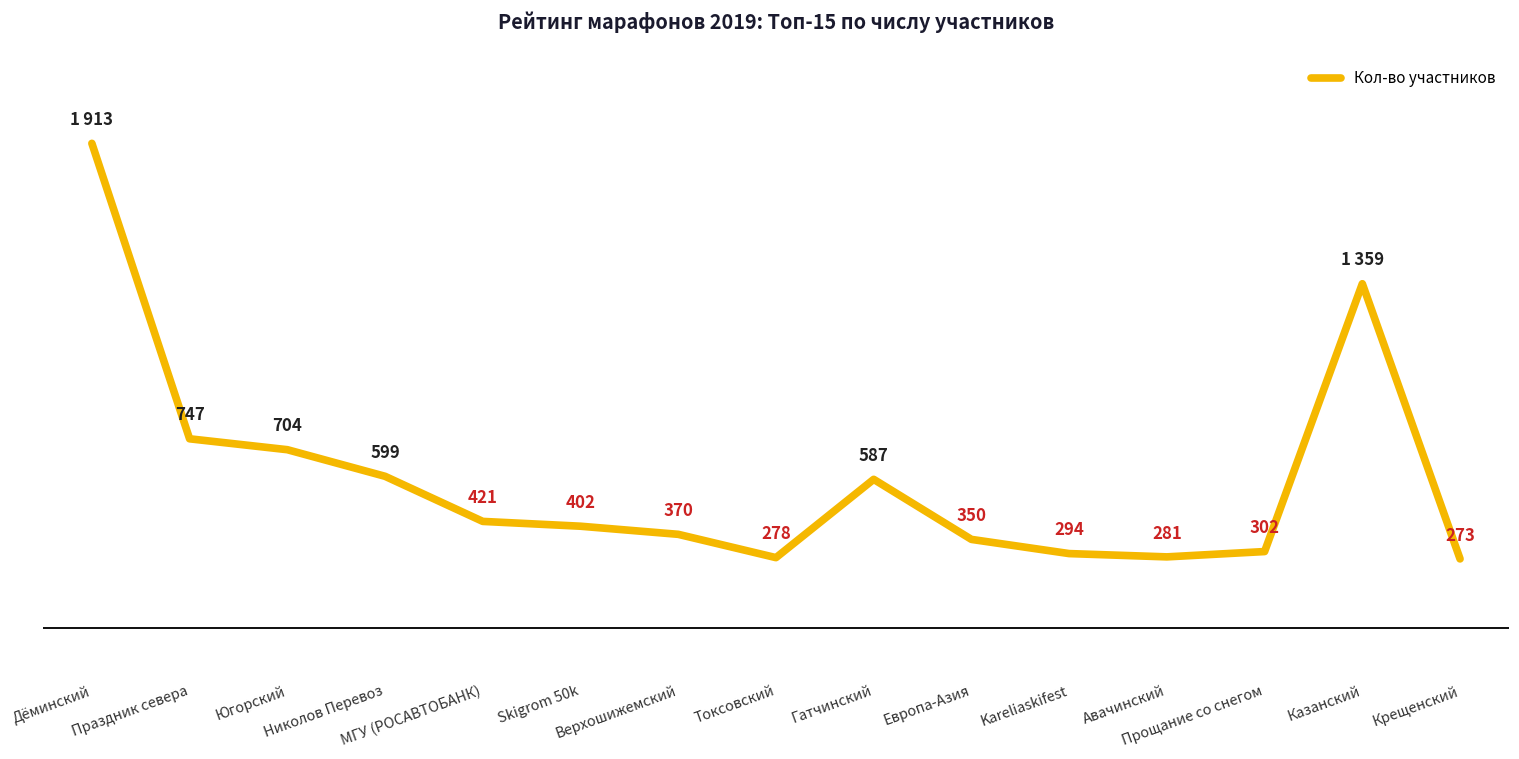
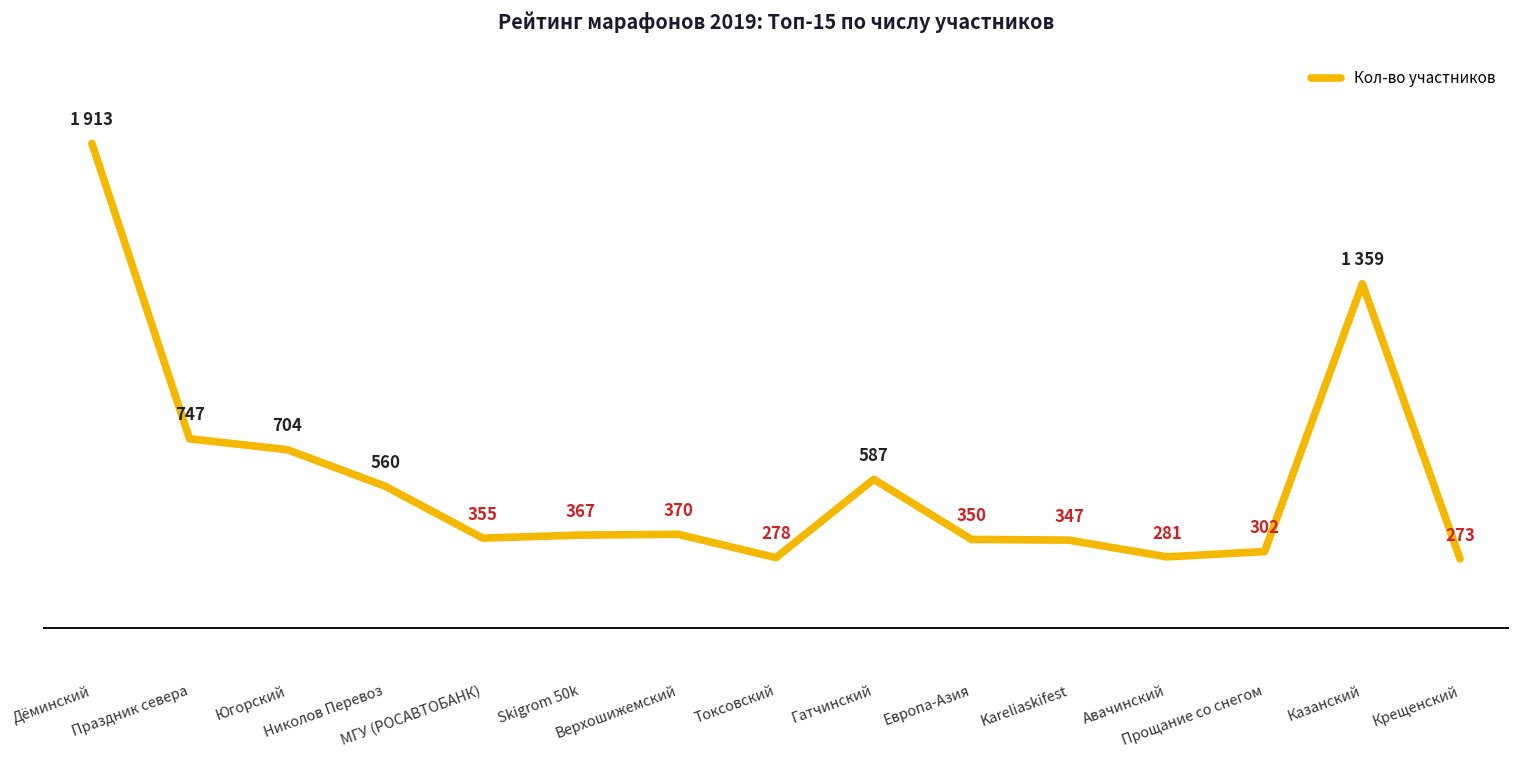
Николов Перевоз: 599 -> 560
МГУ (РОСАВТОБАНК): 421 -> 355
Skigrom 50k: 402 -> 367
Kareliaskifest: 294 -> 347
